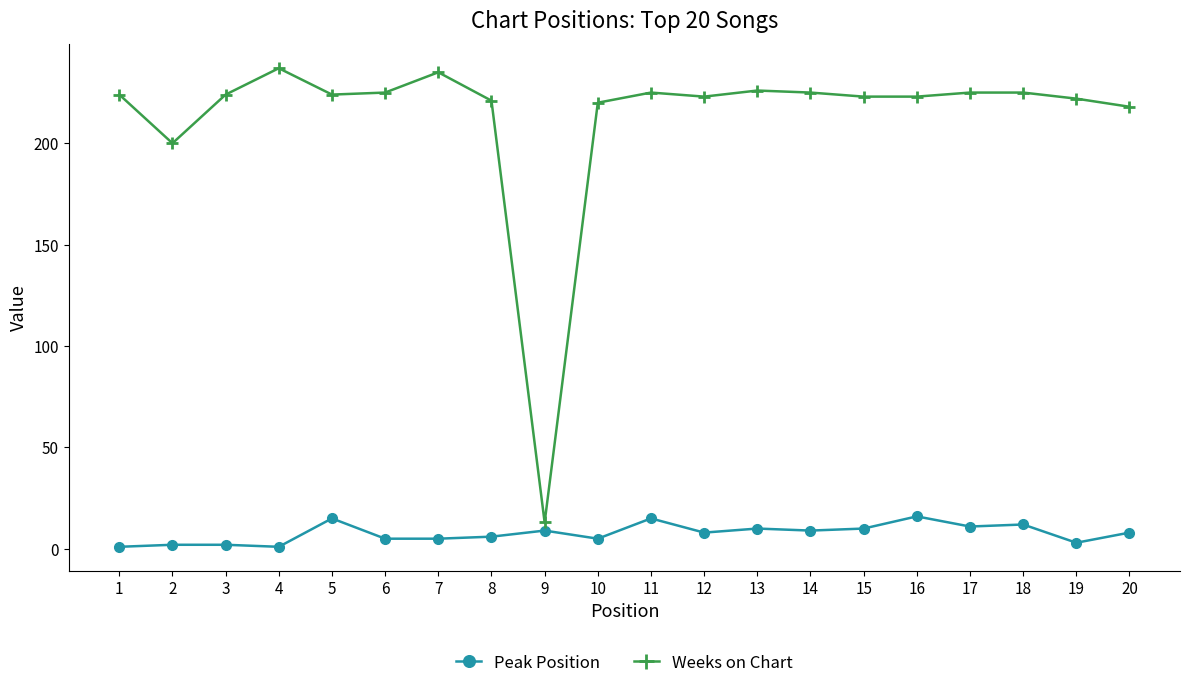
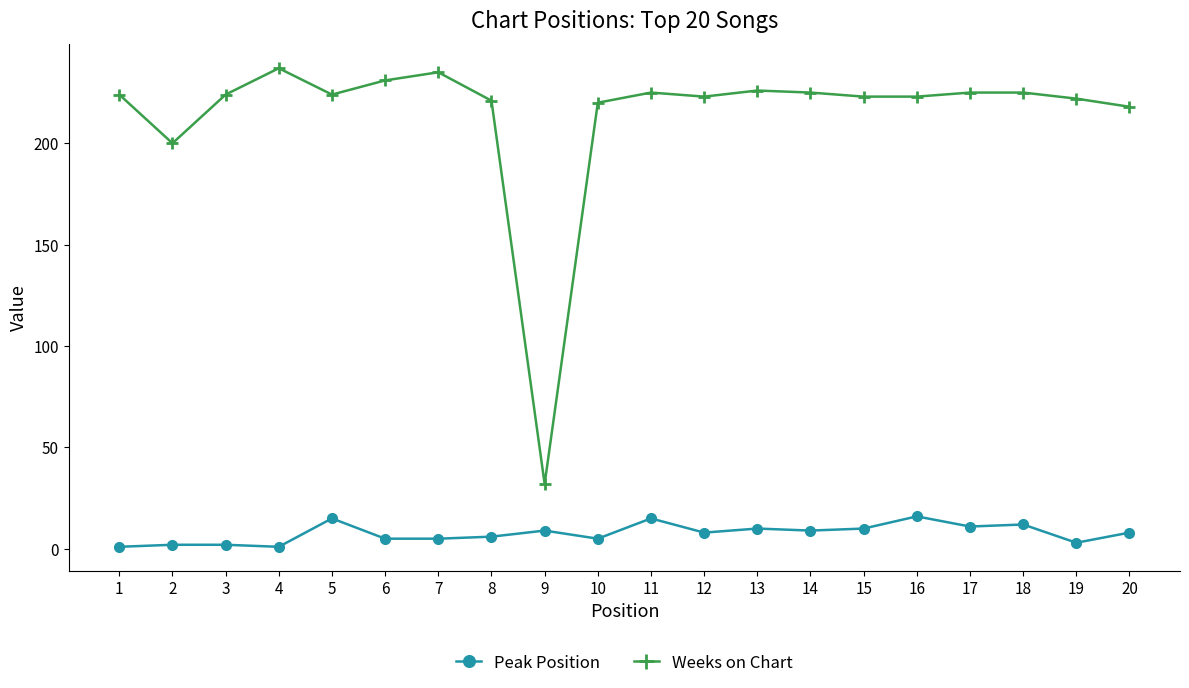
Weeks on Chart, 6: 225 -> 231
Weeks on Chart, 9: 13 -> 32
